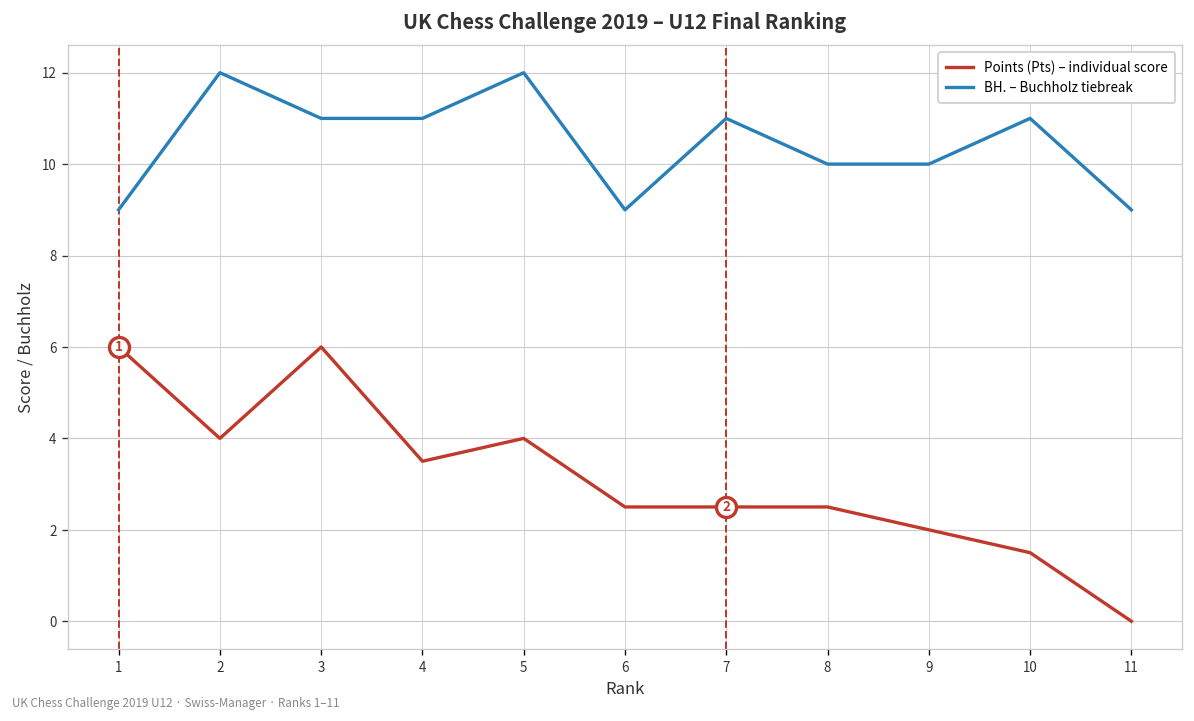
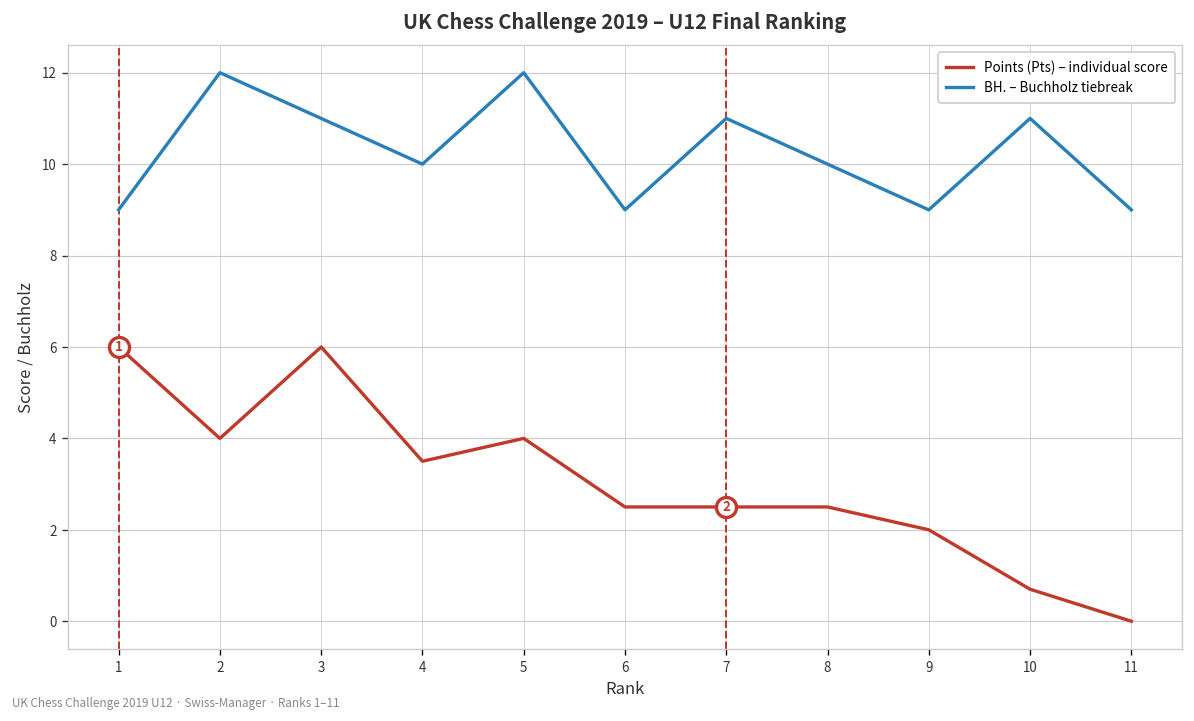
BH. – Buchholz tiebreak, 4: 11 -> 10
BH. – Buchholz tiebreak, 9: 10 -> 9
Points (Pts) – individual score, 10: 1.5 -> 0.7
